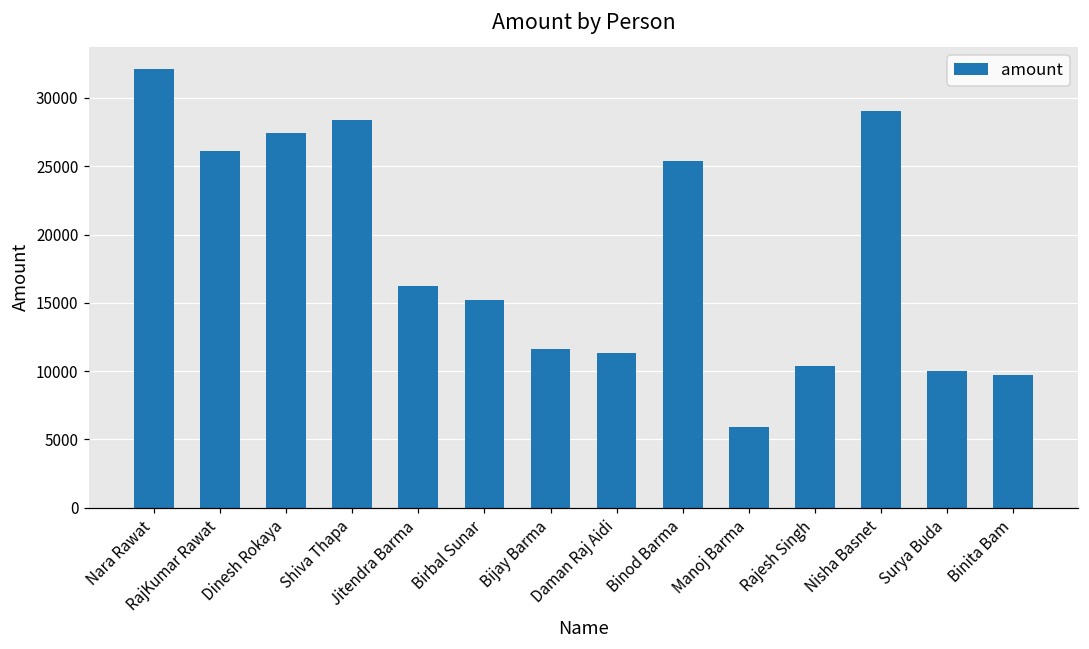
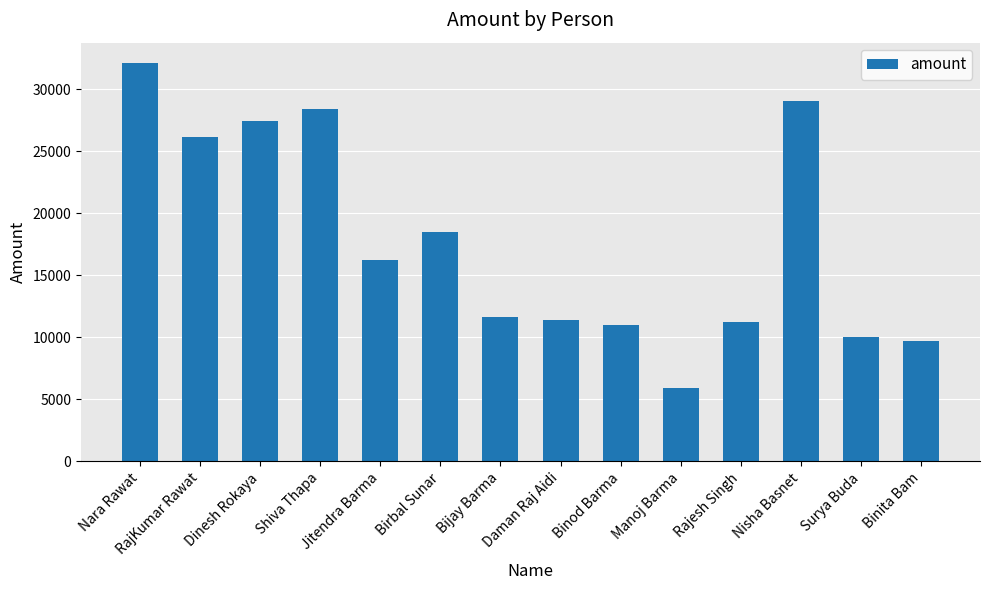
Birbal Sunar: 15200 -> 18500
Binod Barma: 25400 -> 11000
Rajesh Singh: 10400 -> 11300
